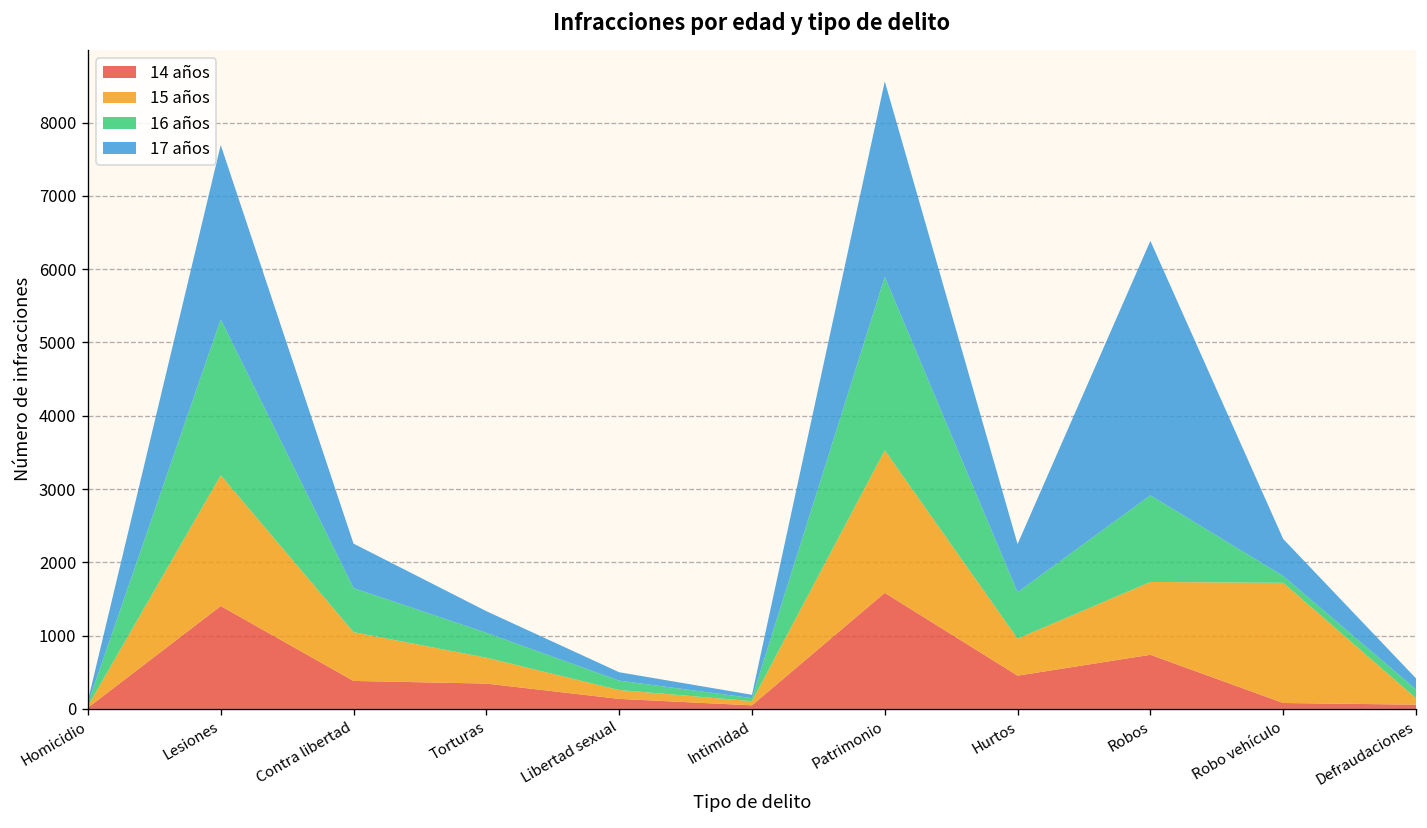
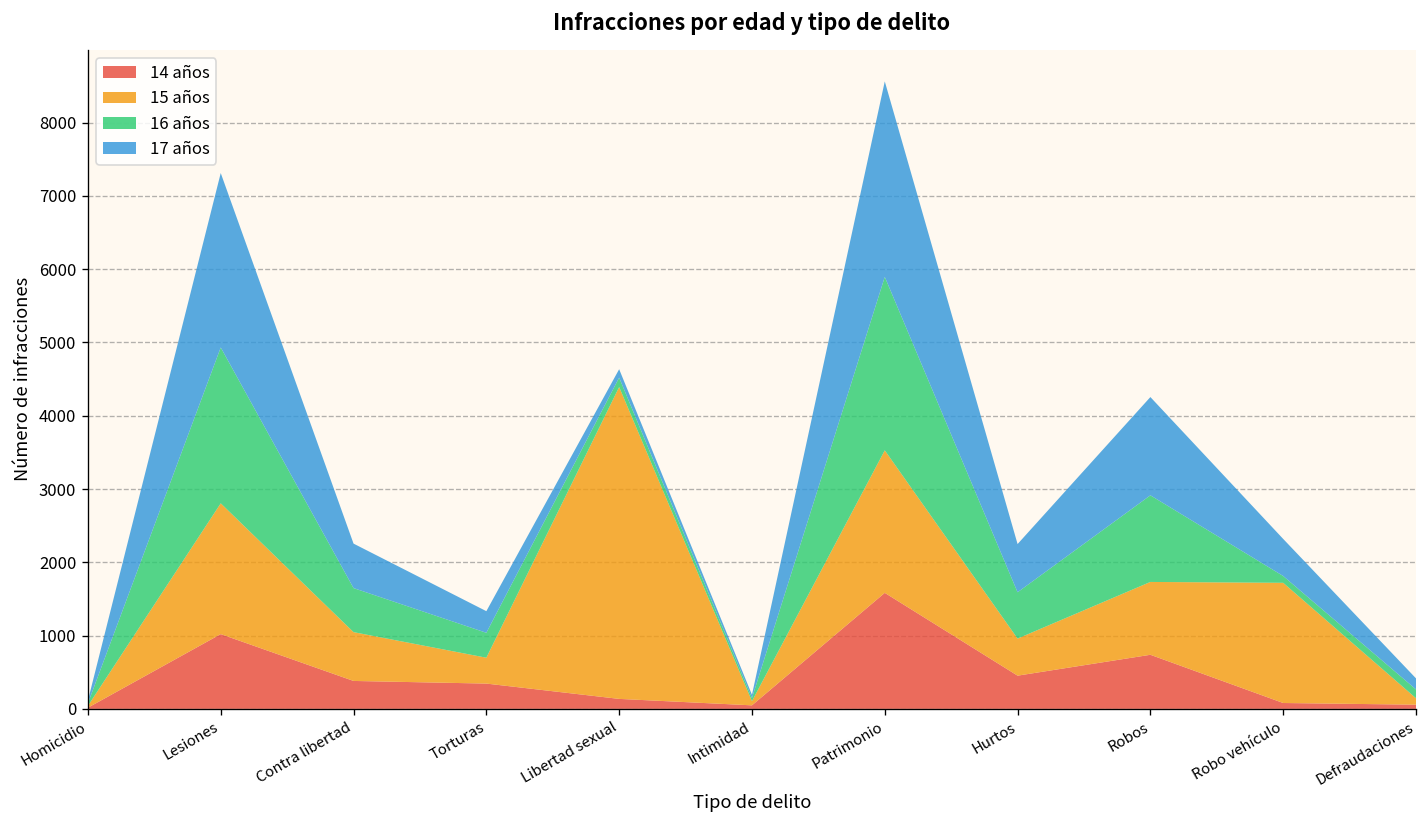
14 años, Lesiones: 1400 -> 1000
15 años, Libertad sexual: 100 -> 4300
17 años, Robos: 3500 -> 1300
